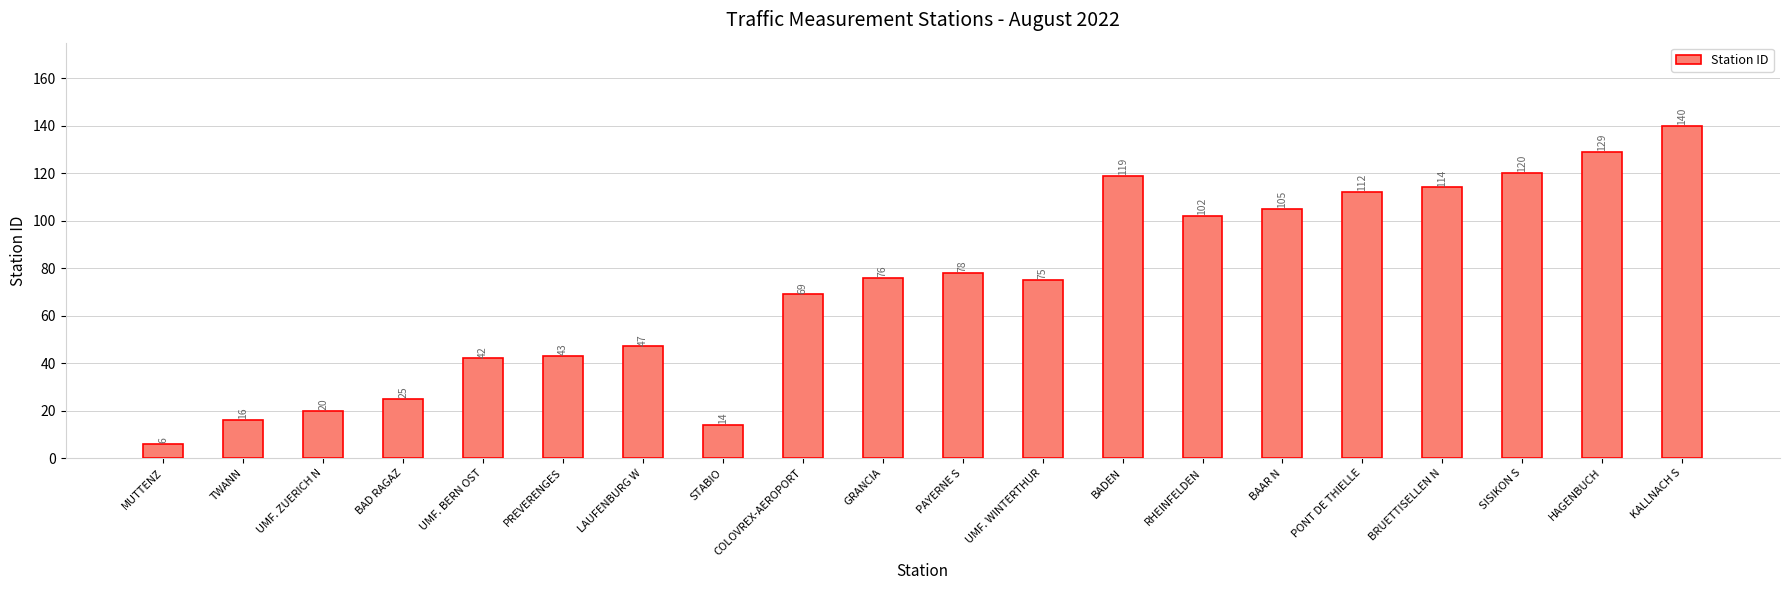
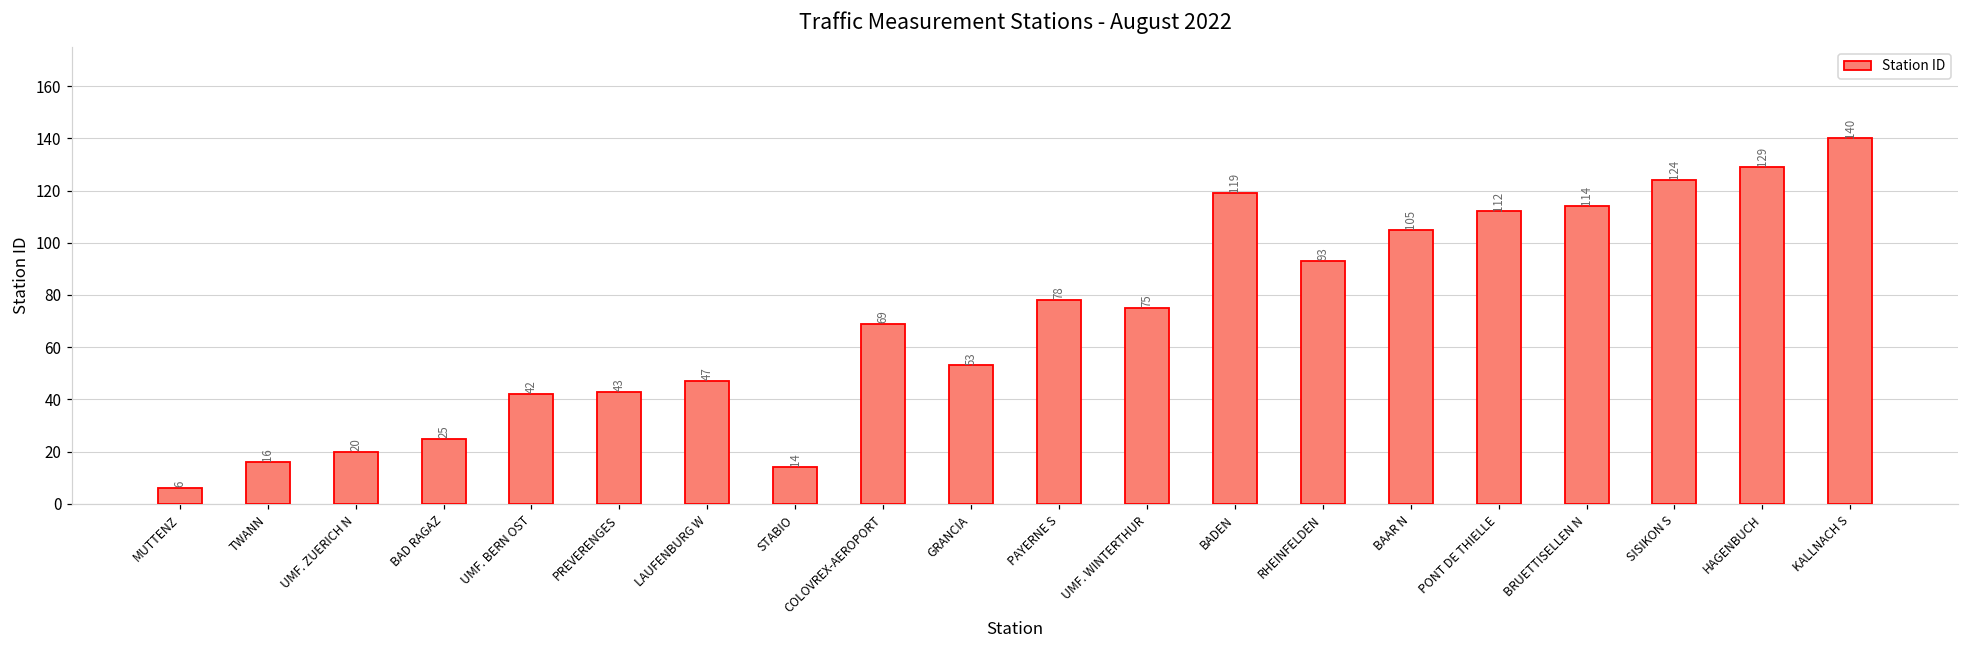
GRANCIA: 76 -> 53
RHEINFELDEN: 102 -> 93
SISIKON S: 120 -> 124
